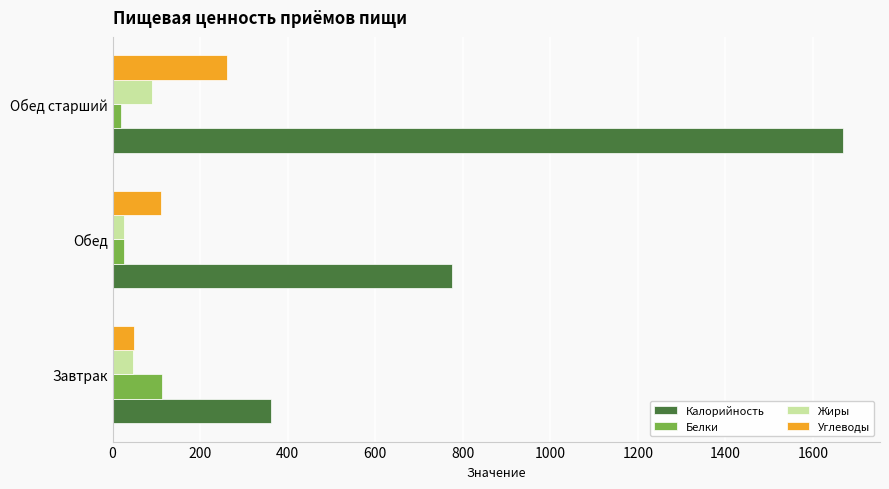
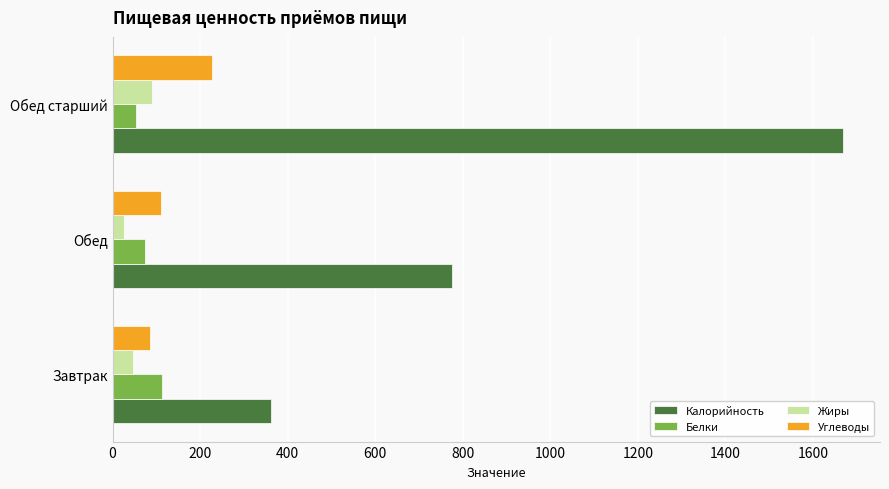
Углеводы, Обед старший: 260 -> 230
Белки, Обед старший: 20 -> 50
Белки, Обед: 30 -> 70
Углеводы, Завтрак: 50 -> 90
